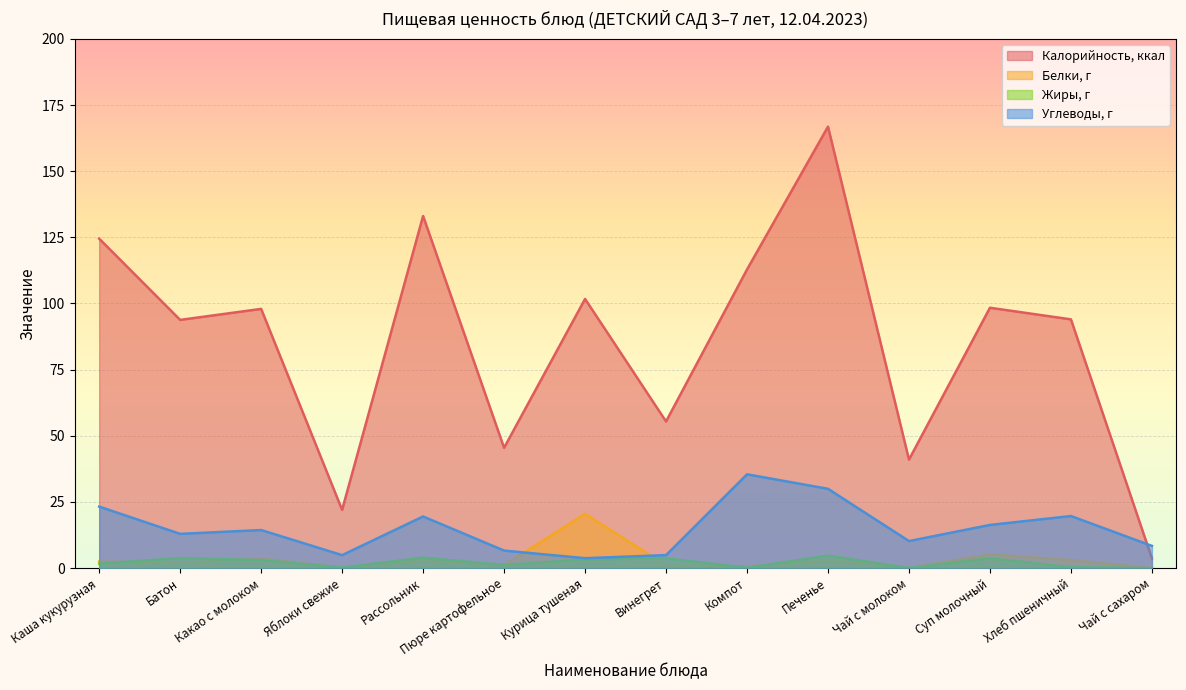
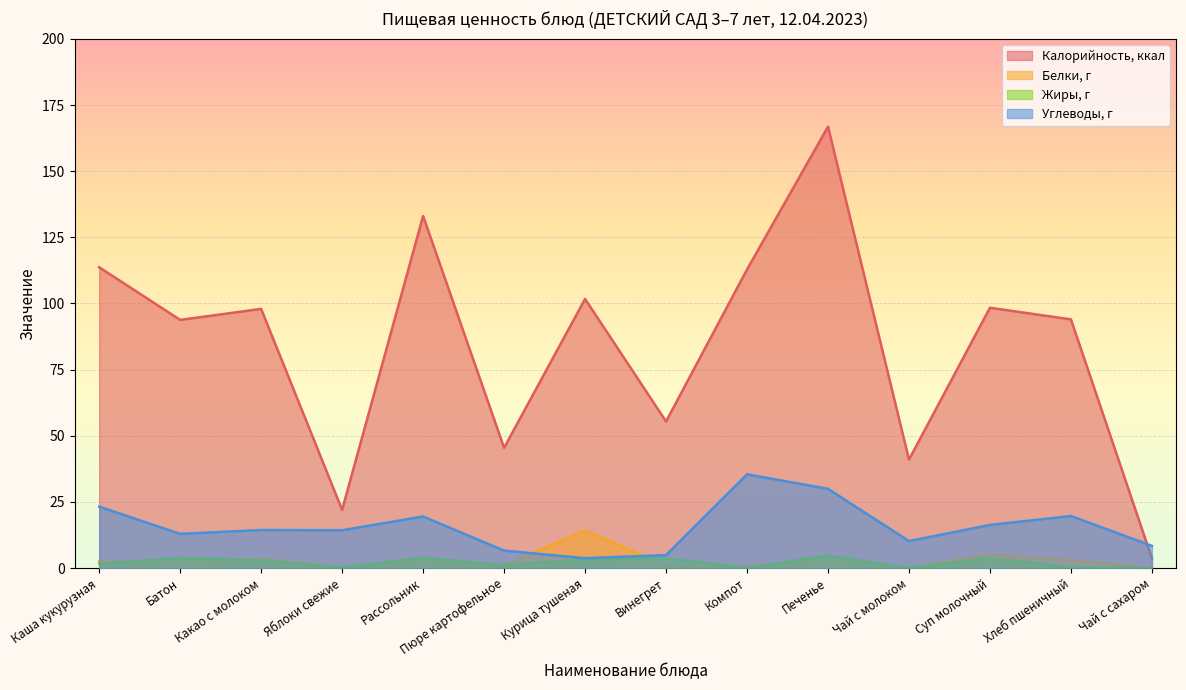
Калорийность, ккал, Каша кукурузная: 125 -> 114
Углеводы, г, Яблоки свежие: 5 -> 14
Белки, г, Курица тушеная: 21 -> 14
